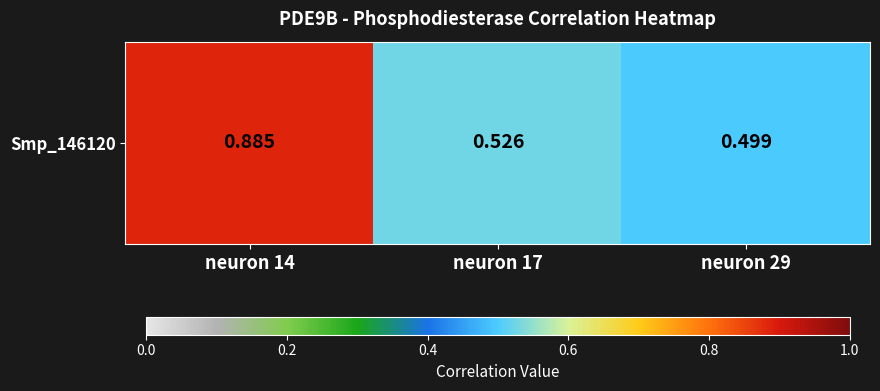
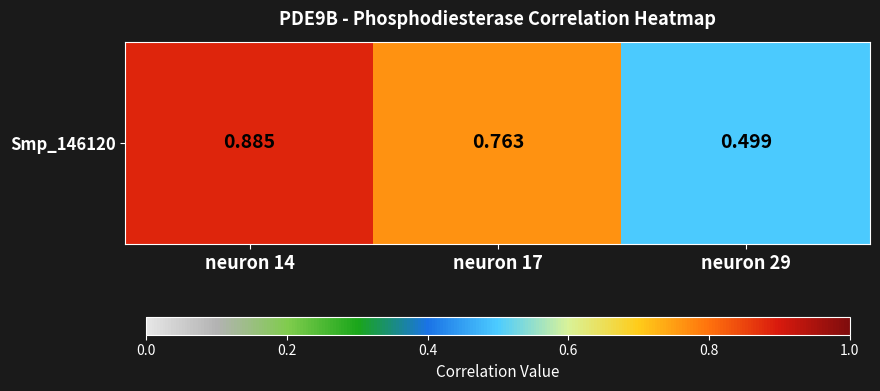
Smp_146120, neuron 17: 0.526 -> 0.763
